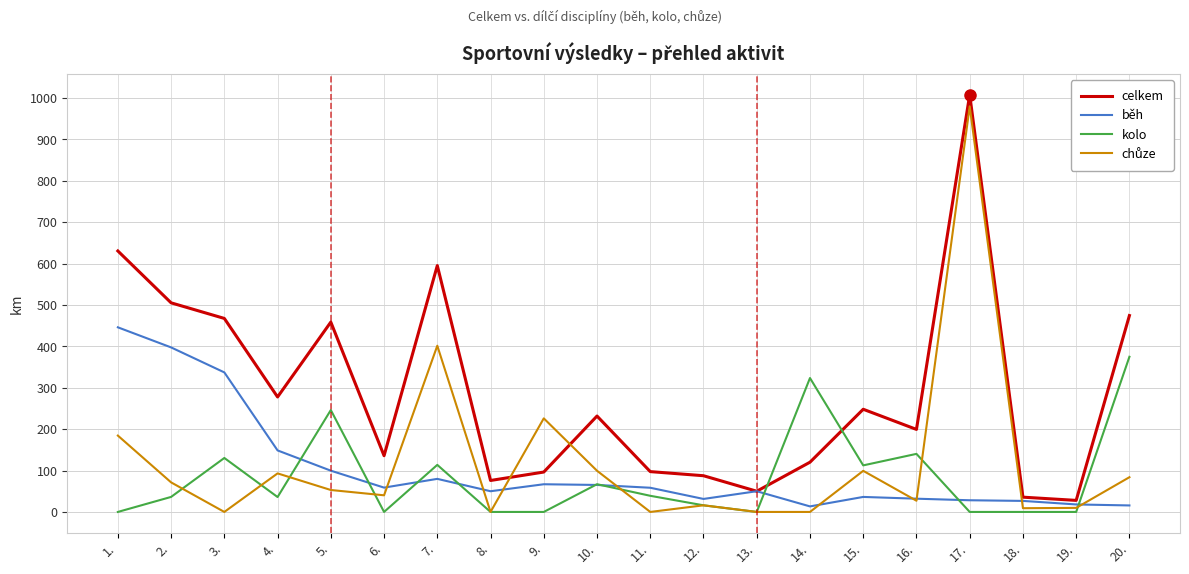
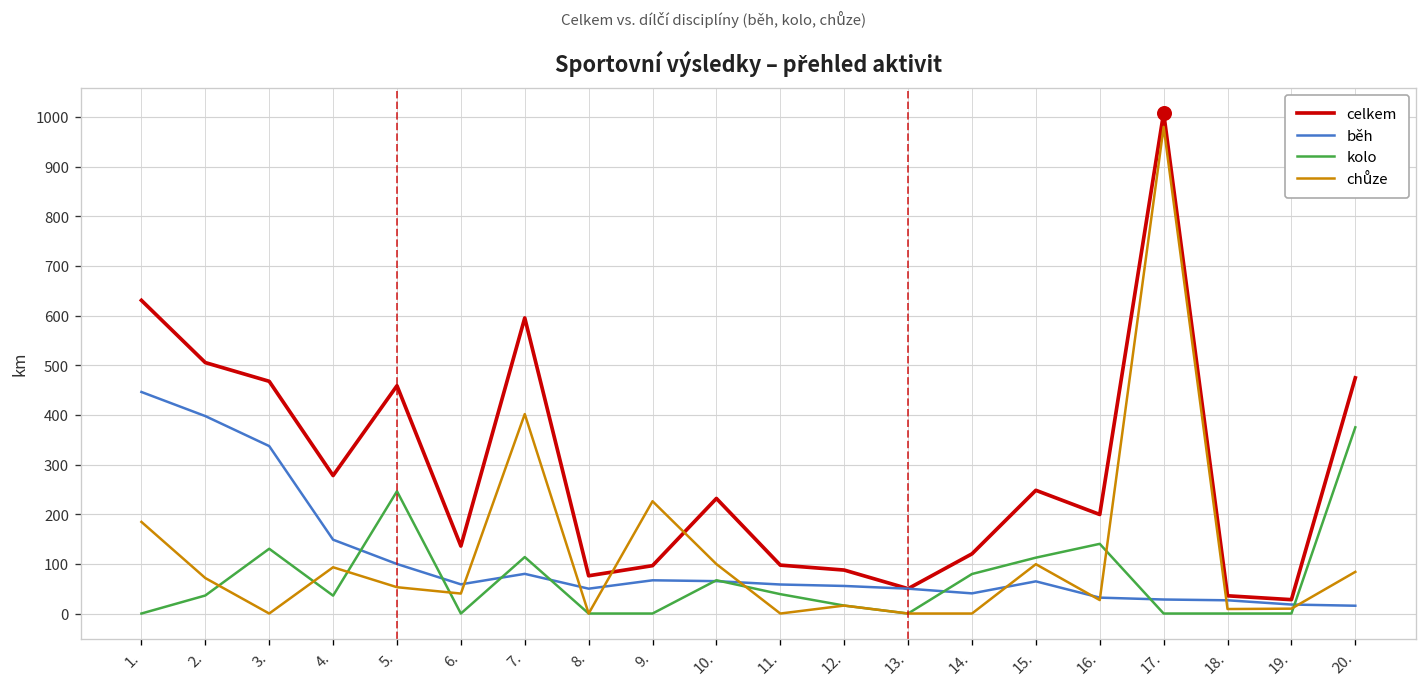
běh, 12.: 30 -> 60
běh, 14.: 10 -> 40
kolo, 14.: 320 -> 80
běh, 15.: 40 -> 60
